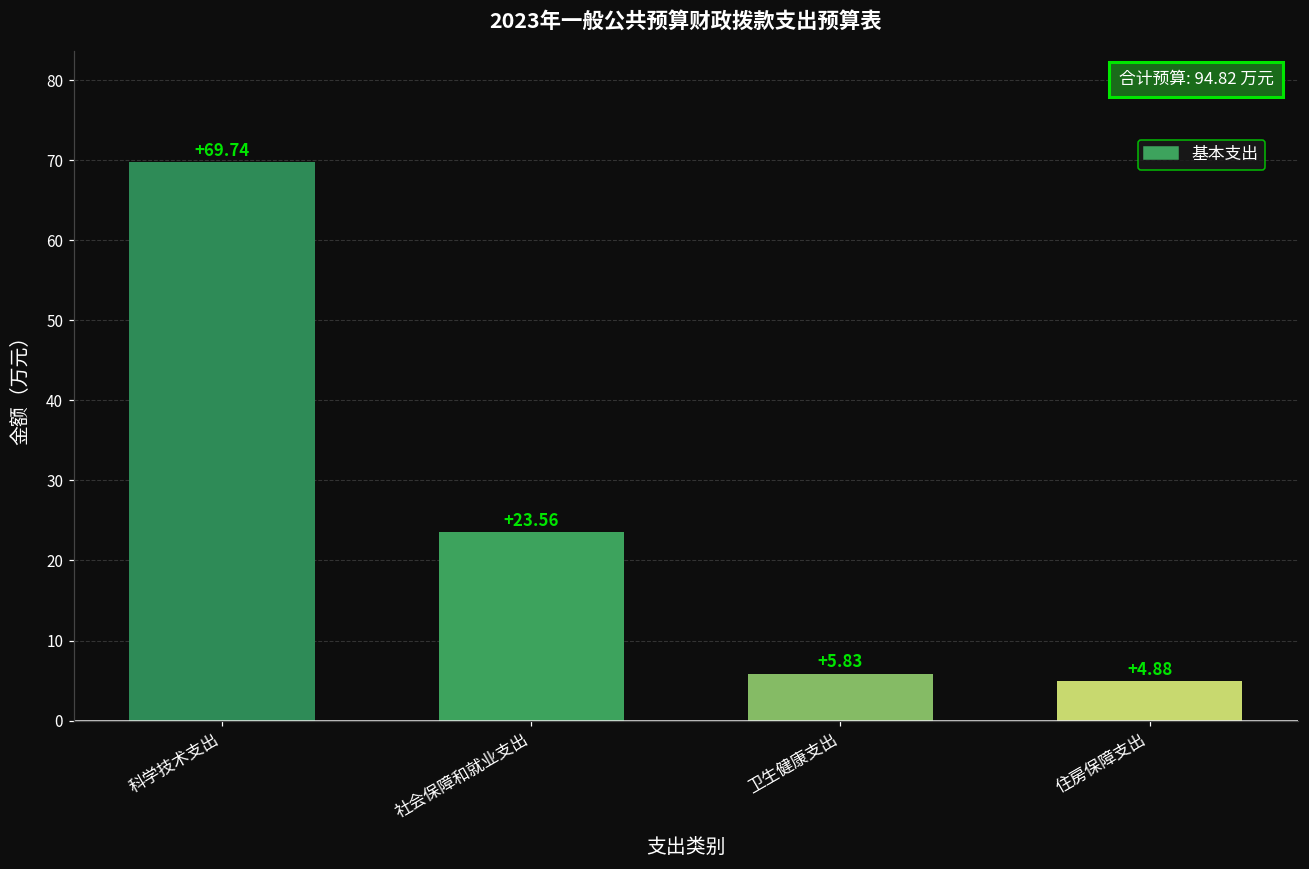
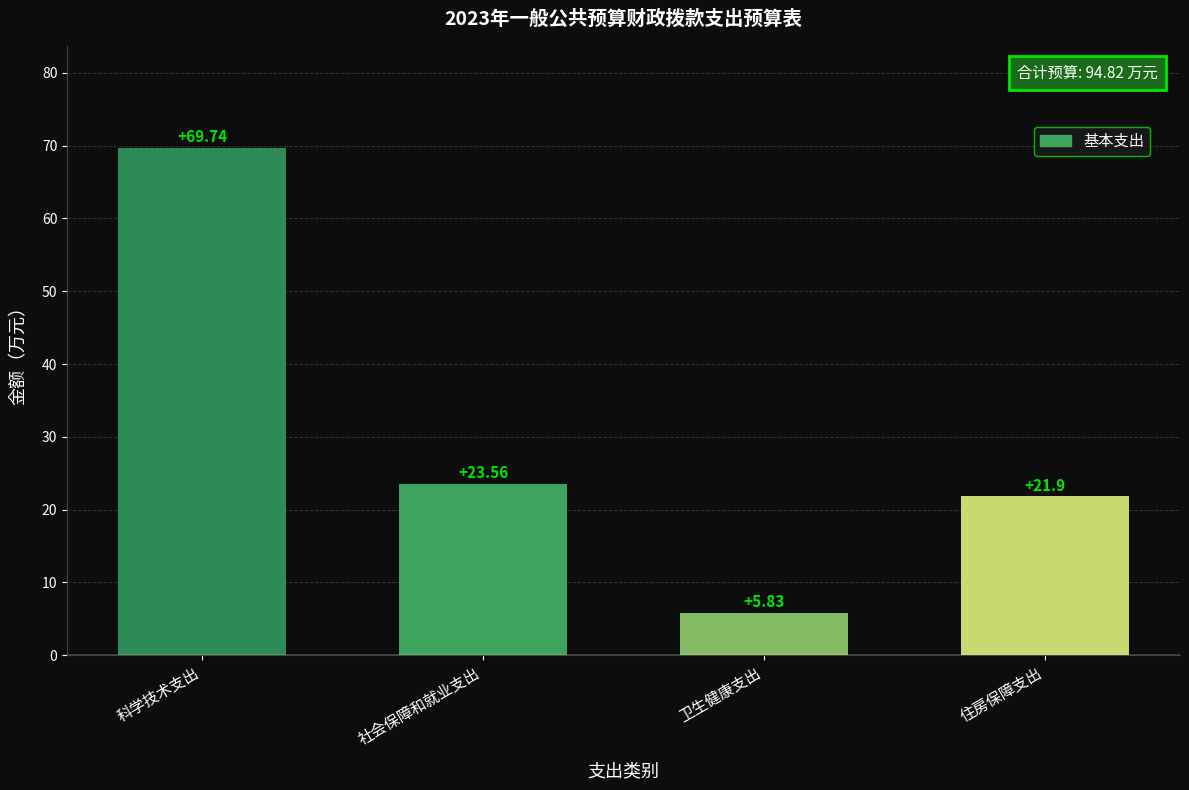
住房保障支出: +4.88 -> +21.9
